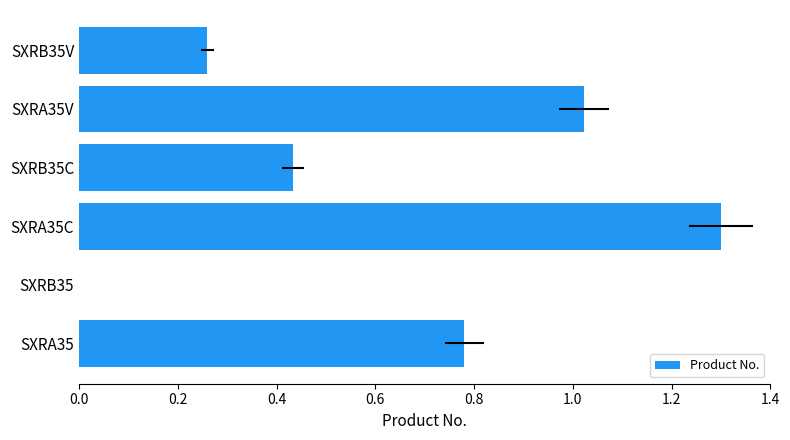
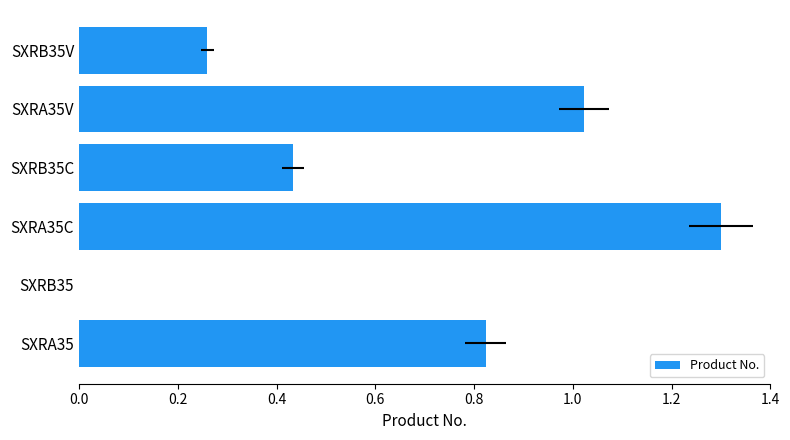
SXRA35: 0.78 -> 0.82
